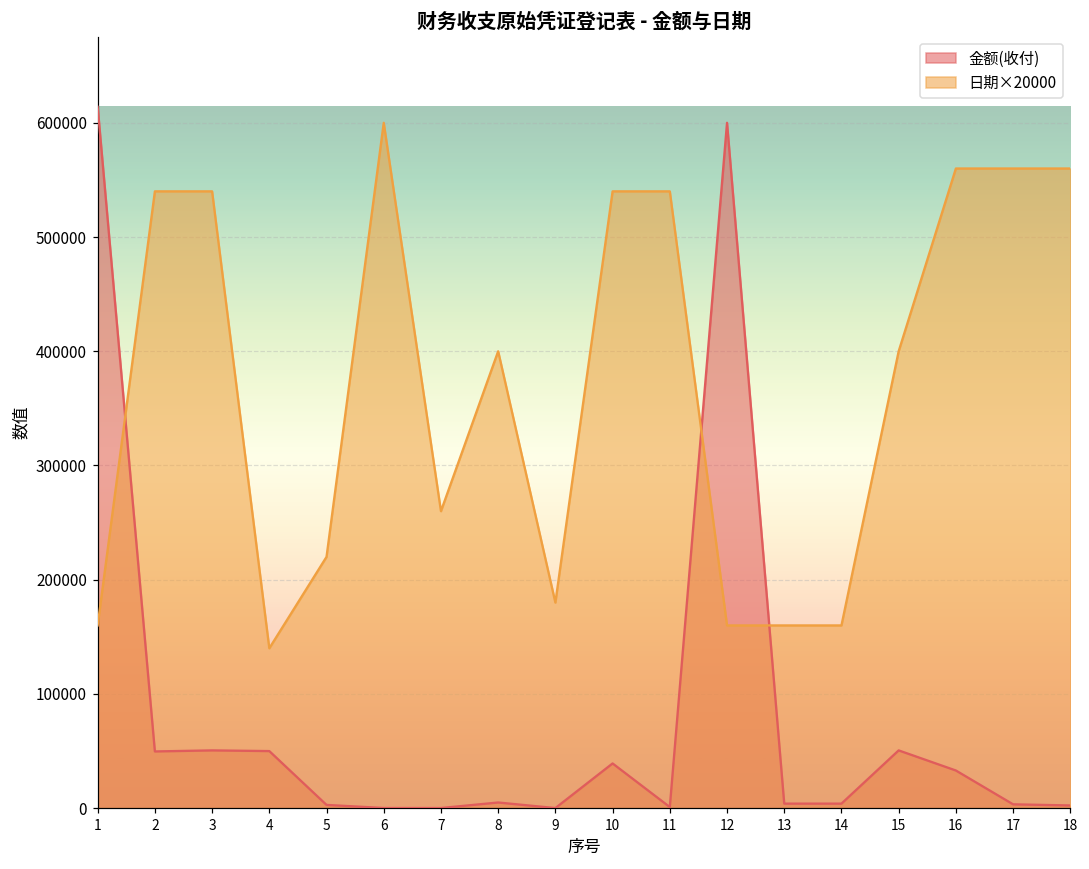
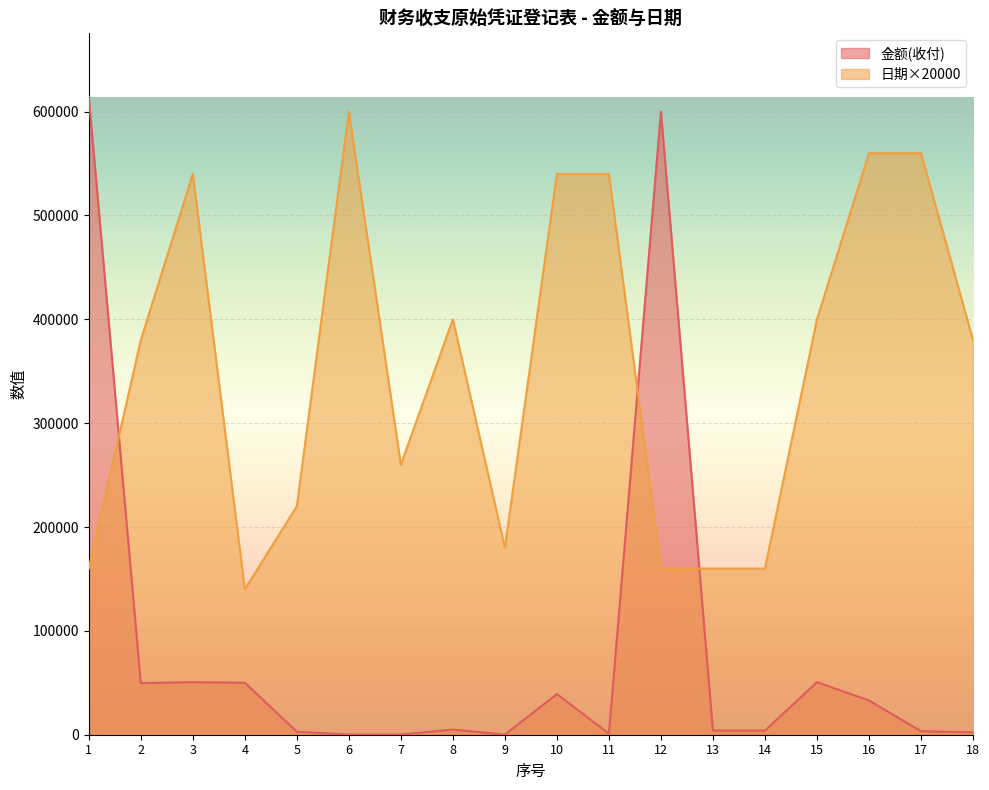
日期×20000, 2: 540000 -> 380000
日期×20000, 18: 560000 -> 380000
